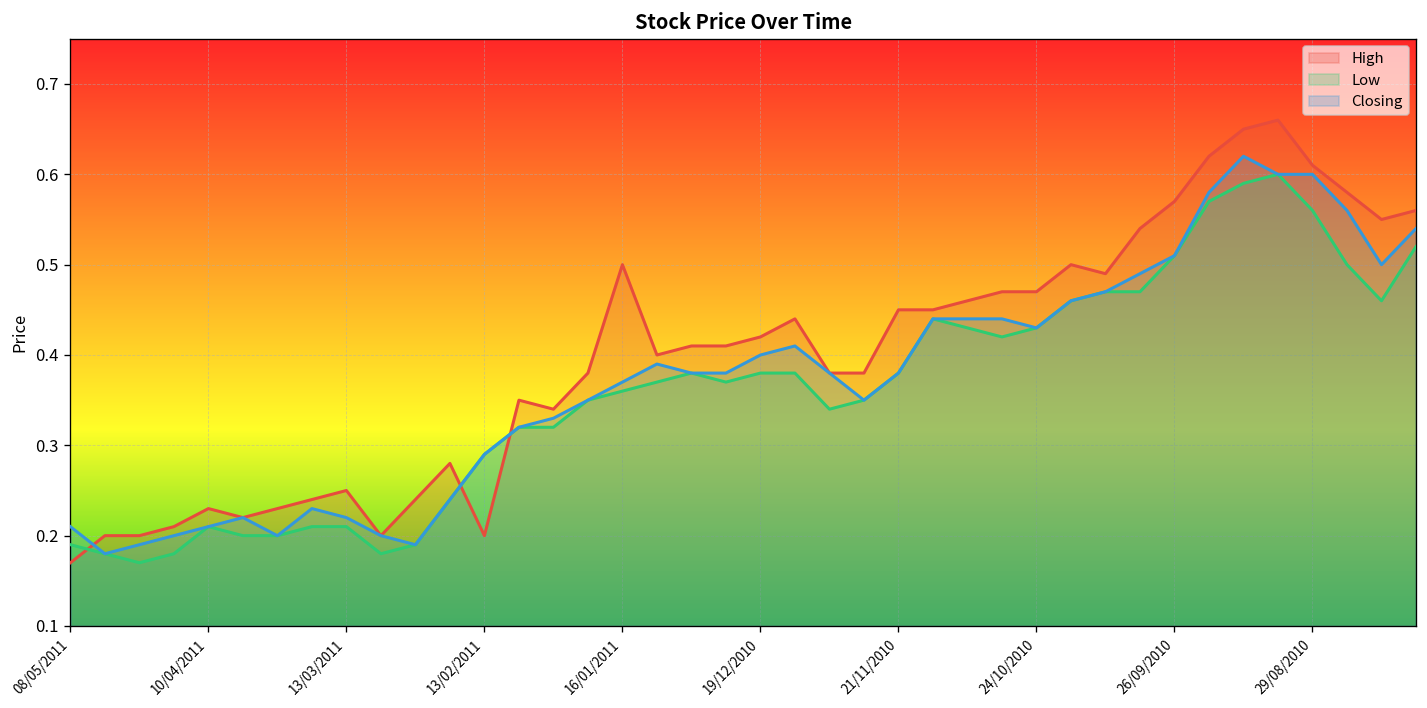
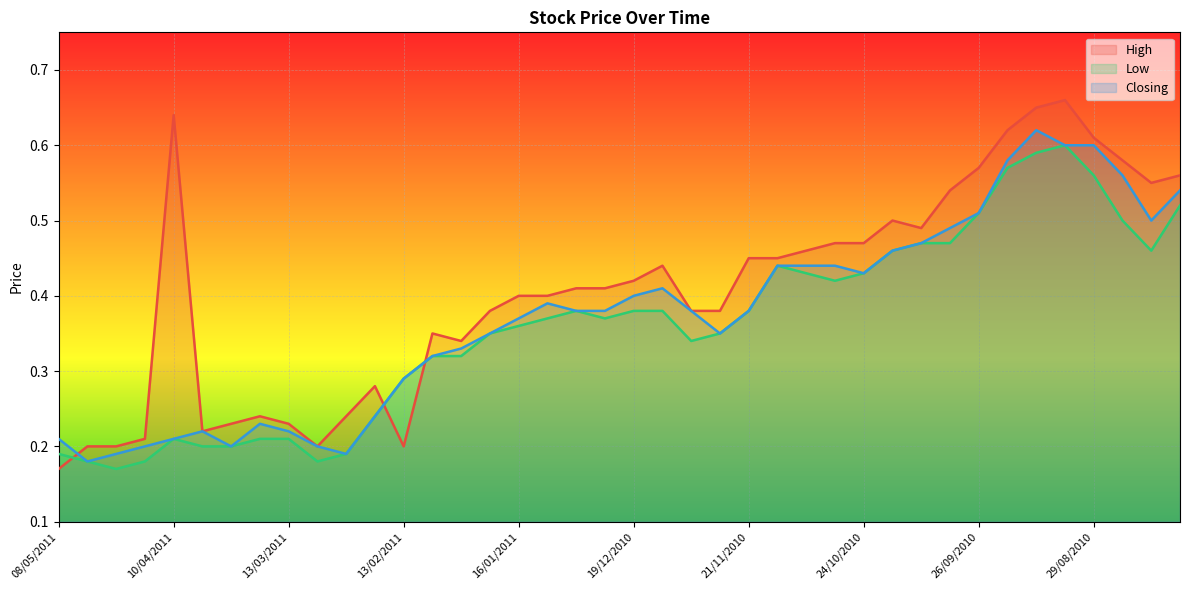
High, 10/04/2011: 0.23 -> 0.64
High, 13/03/2011: 0.25 -> 0.23
High, 16/01/2011: 0.5 -> 0.4
